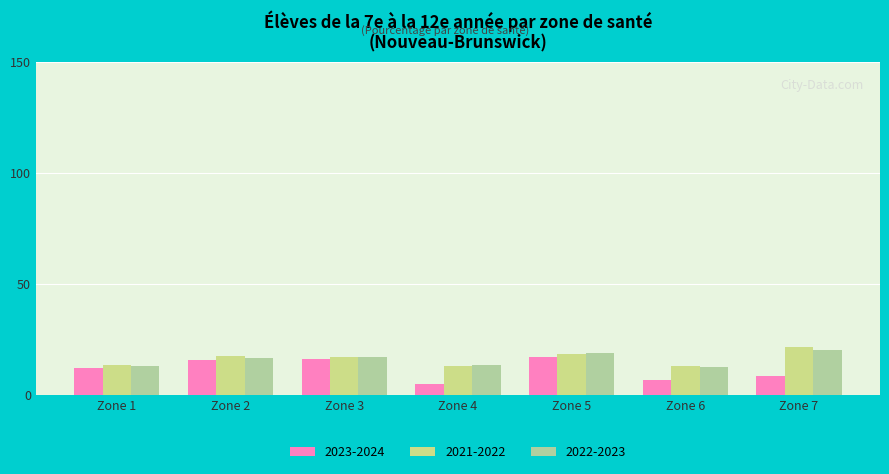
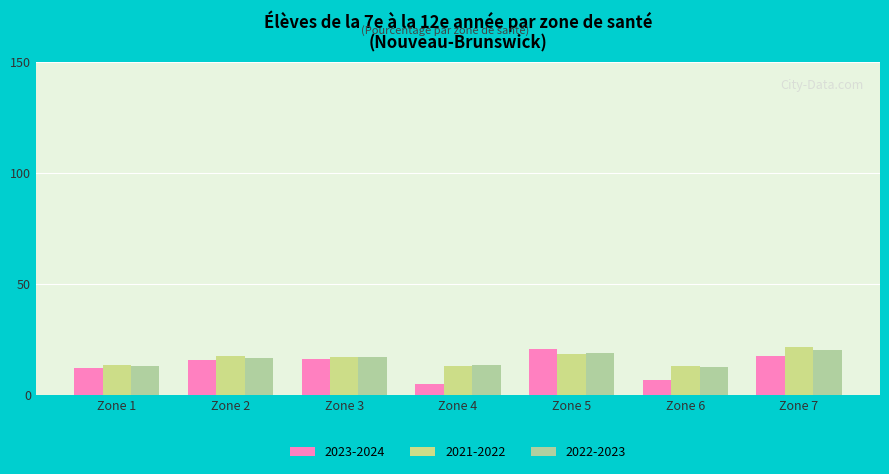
2023-2024, Zone 5: 17 -> 21
2023-2024, Zone 7: 8 -> 18
